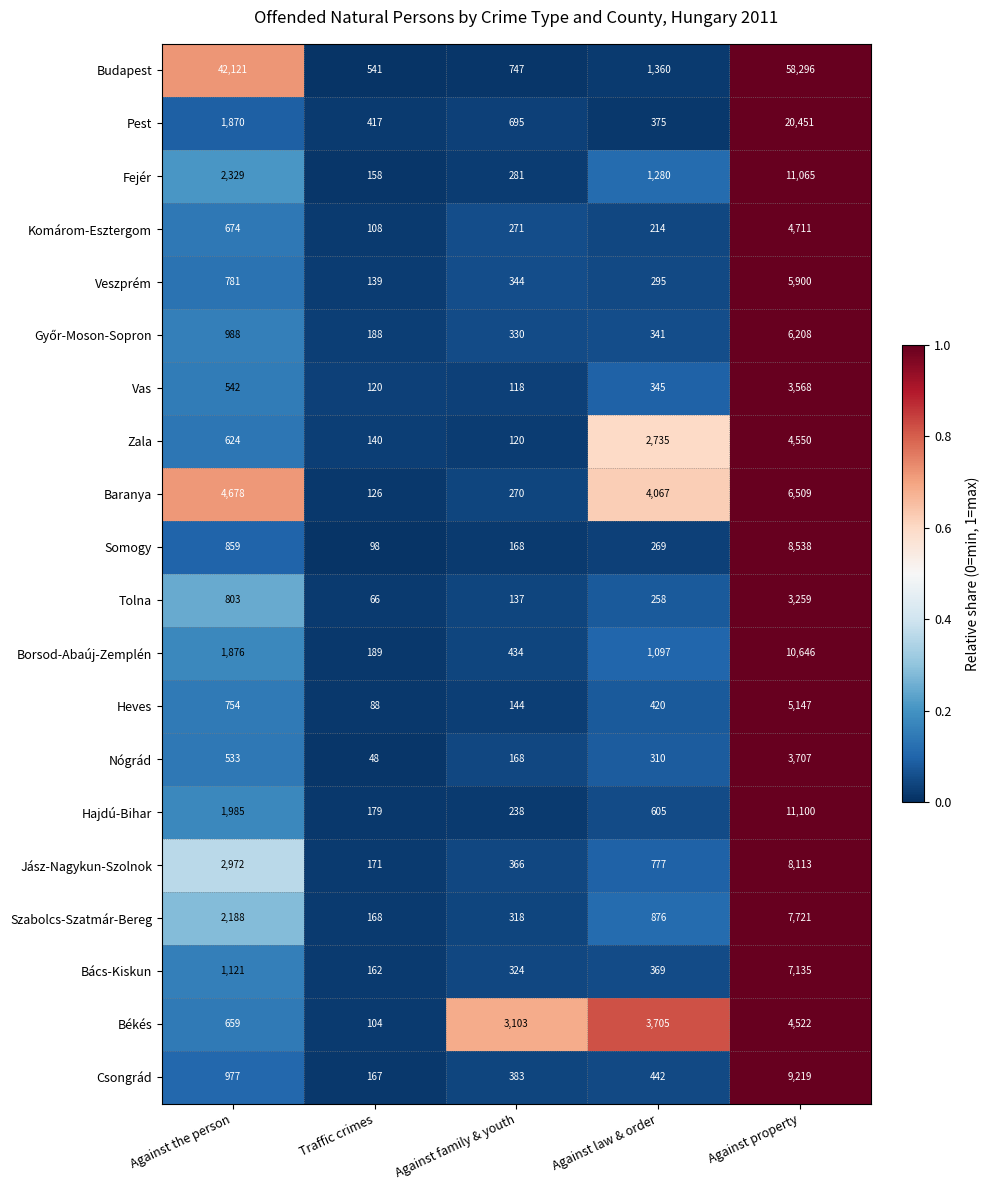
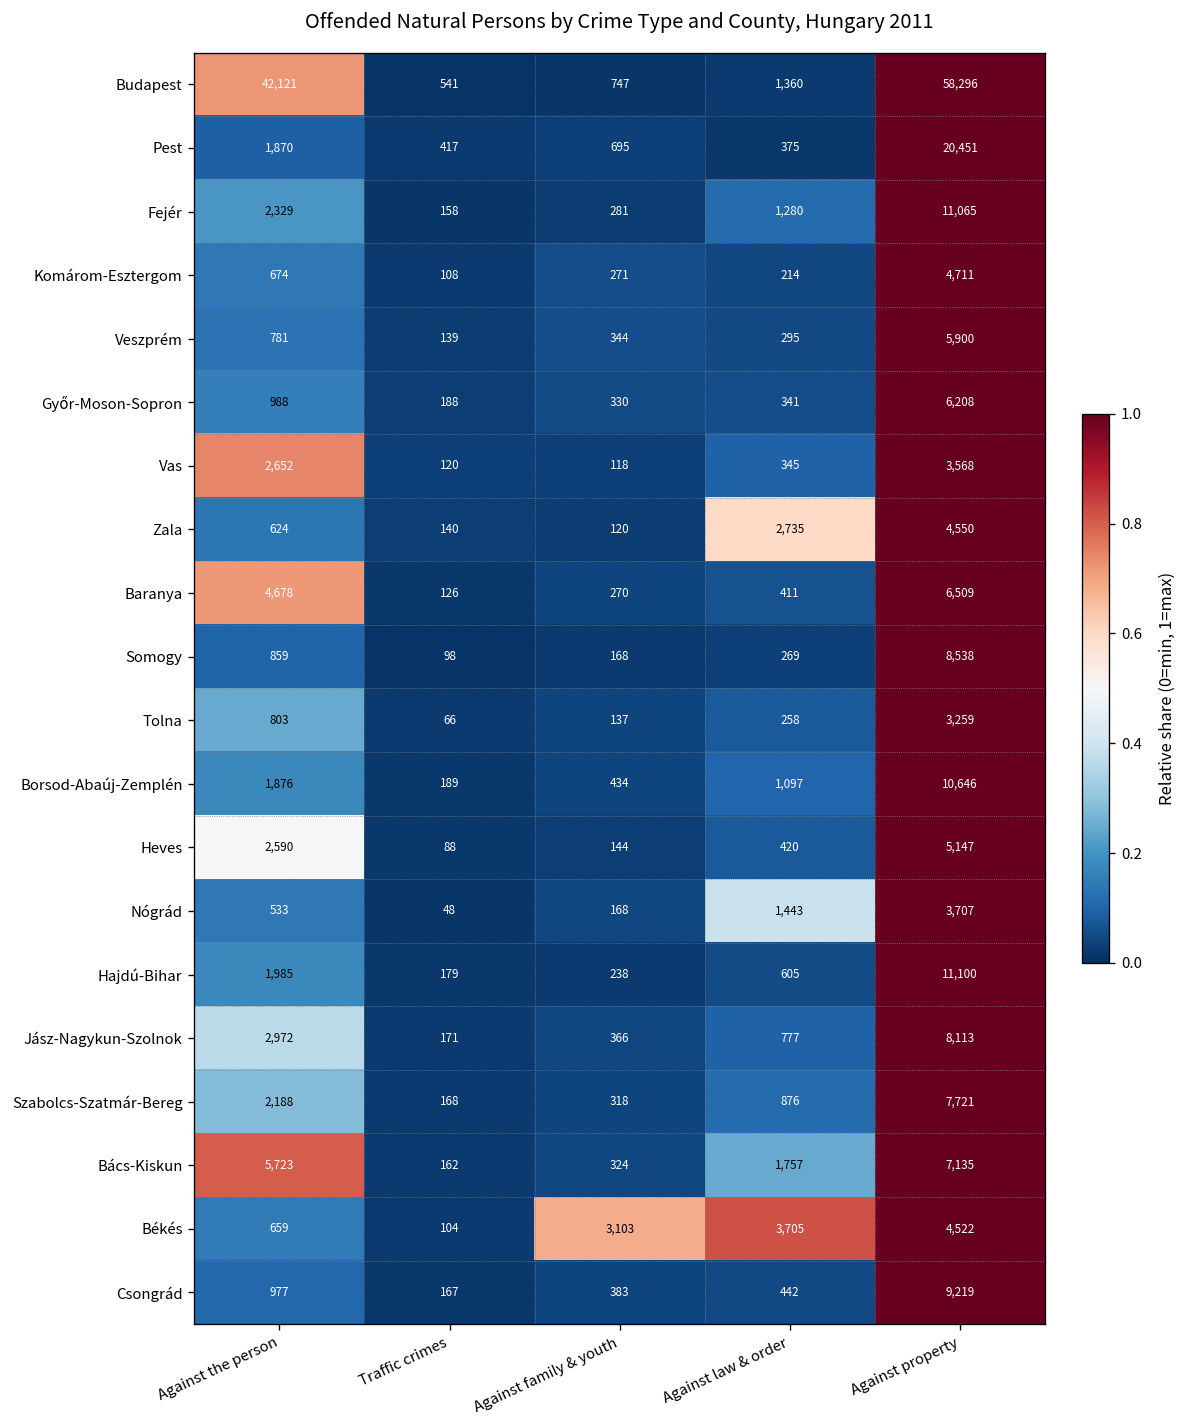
Vas, Against the person: 542 -> 2,652
Baranya, Against law & order: 4,067 -> 411
Heves, Against the person: 754 -> 2,590
Nógrád, Against law & order: 310 -> 1,443
Bács-Kiskun, Against the person: 1,121 -> 5,723
Bács-Kiskun, Against law & order: 369 -> 1,757
